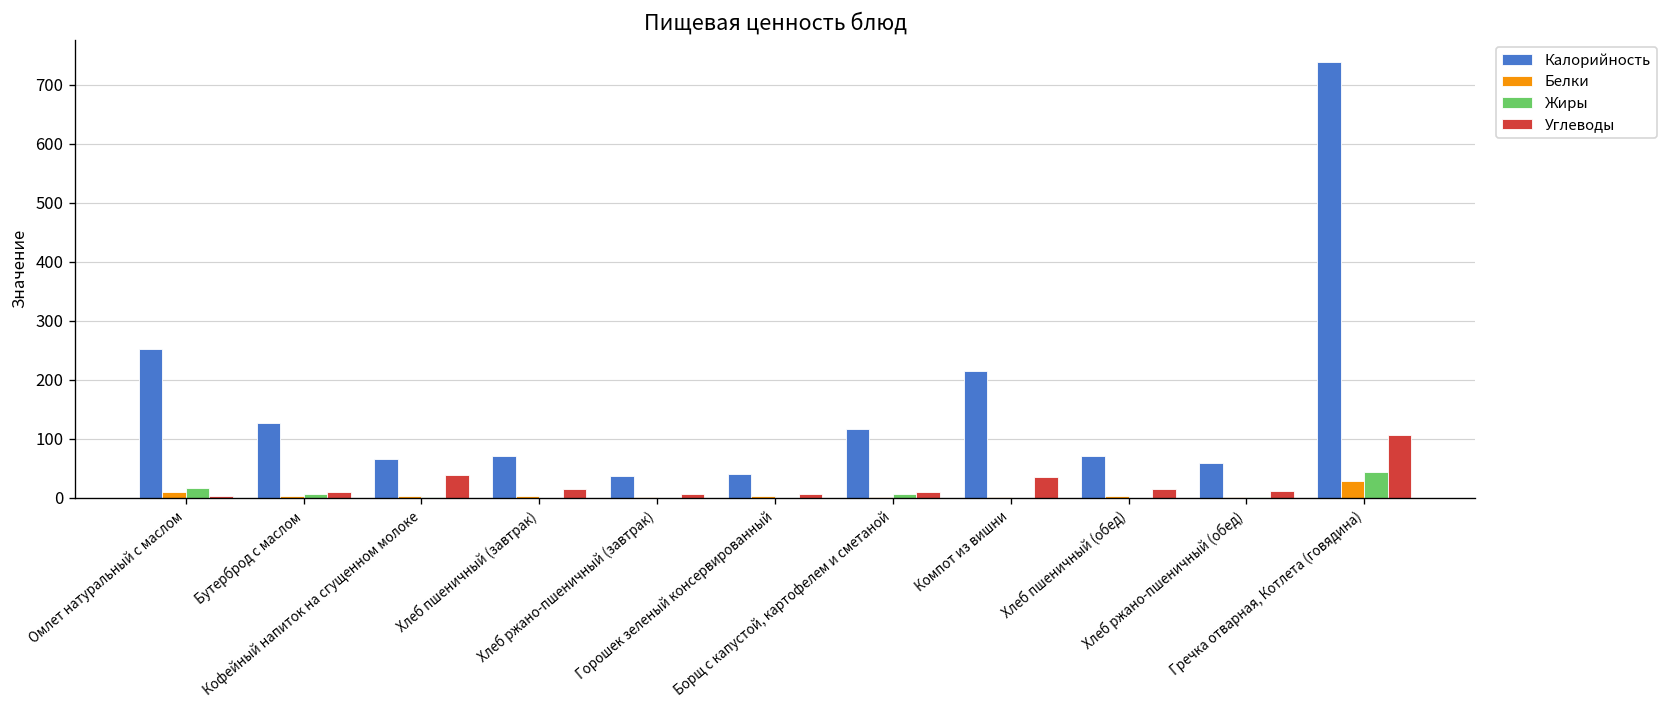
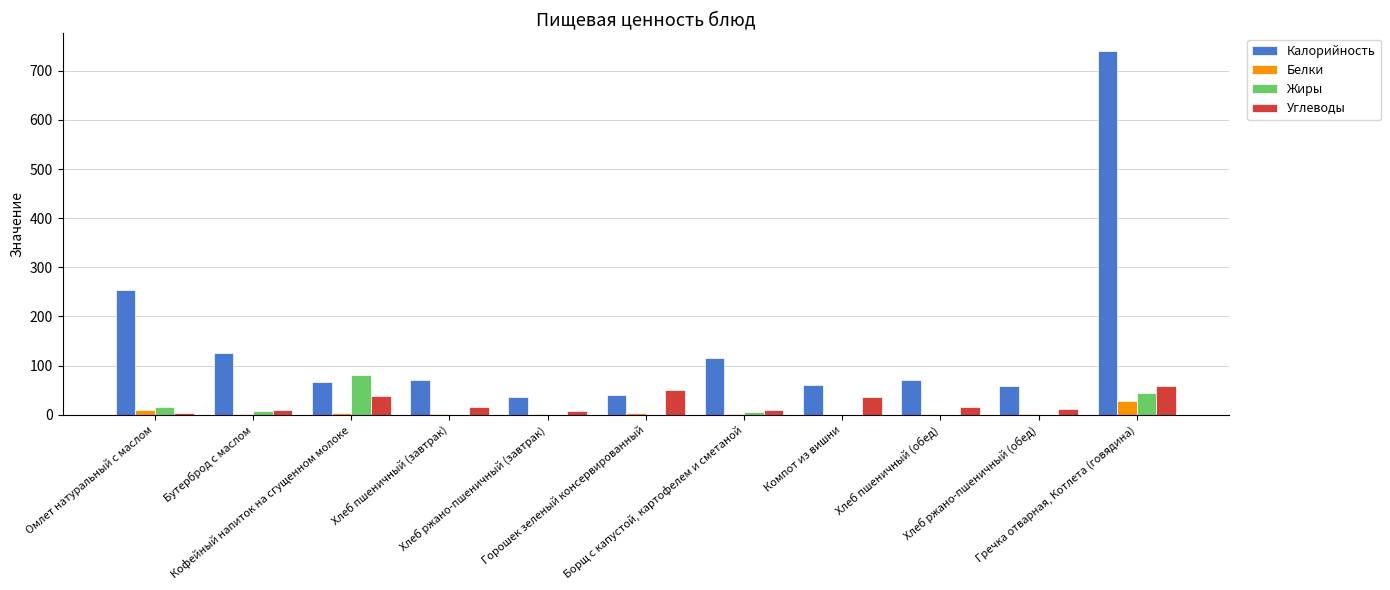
Жиры, Кофейный напиток на сгущенном молоке: 0 -> 80
Углеводы, Горошек зеленый консервированный: 10 -> 50
Калорийность, Компот из вишни: 220 -> 60
Углеводы, Гречка отварная, Котлета (говядина): 110 -> 60
